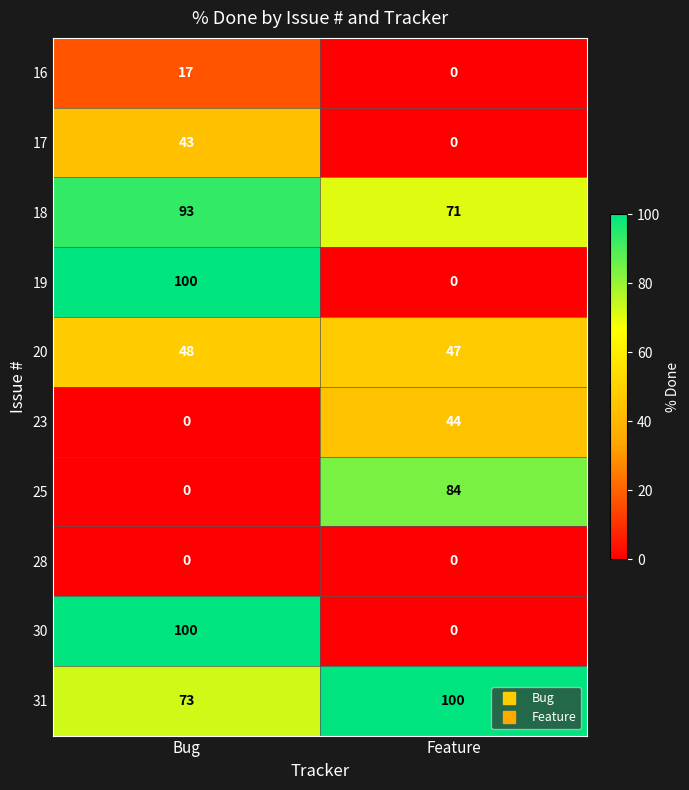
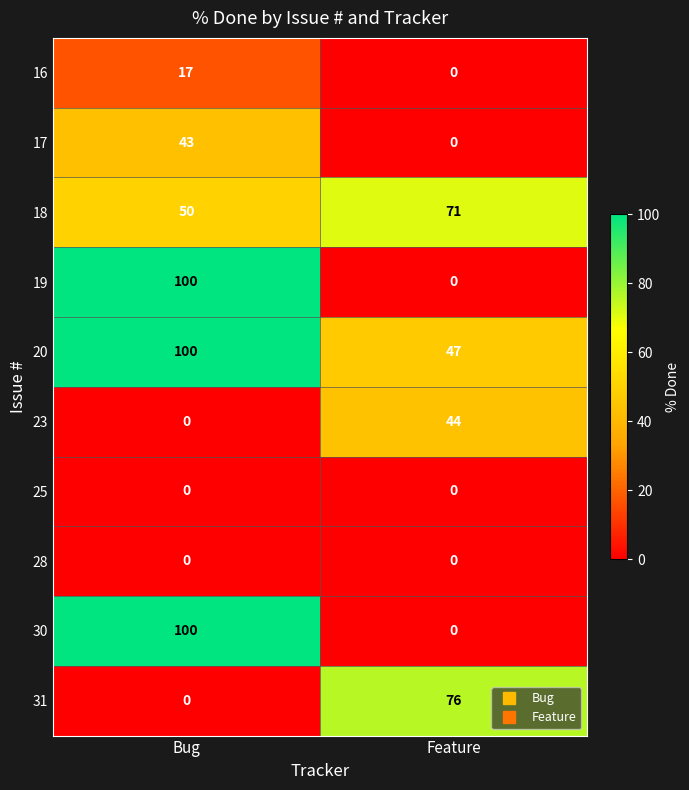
18, Bug: 93 -> 50
20, Bug: 48 -> 100
25, Feature: 84 -> 0
31, Bug: 73 -> 0
31, Feature: 100 -> 76
